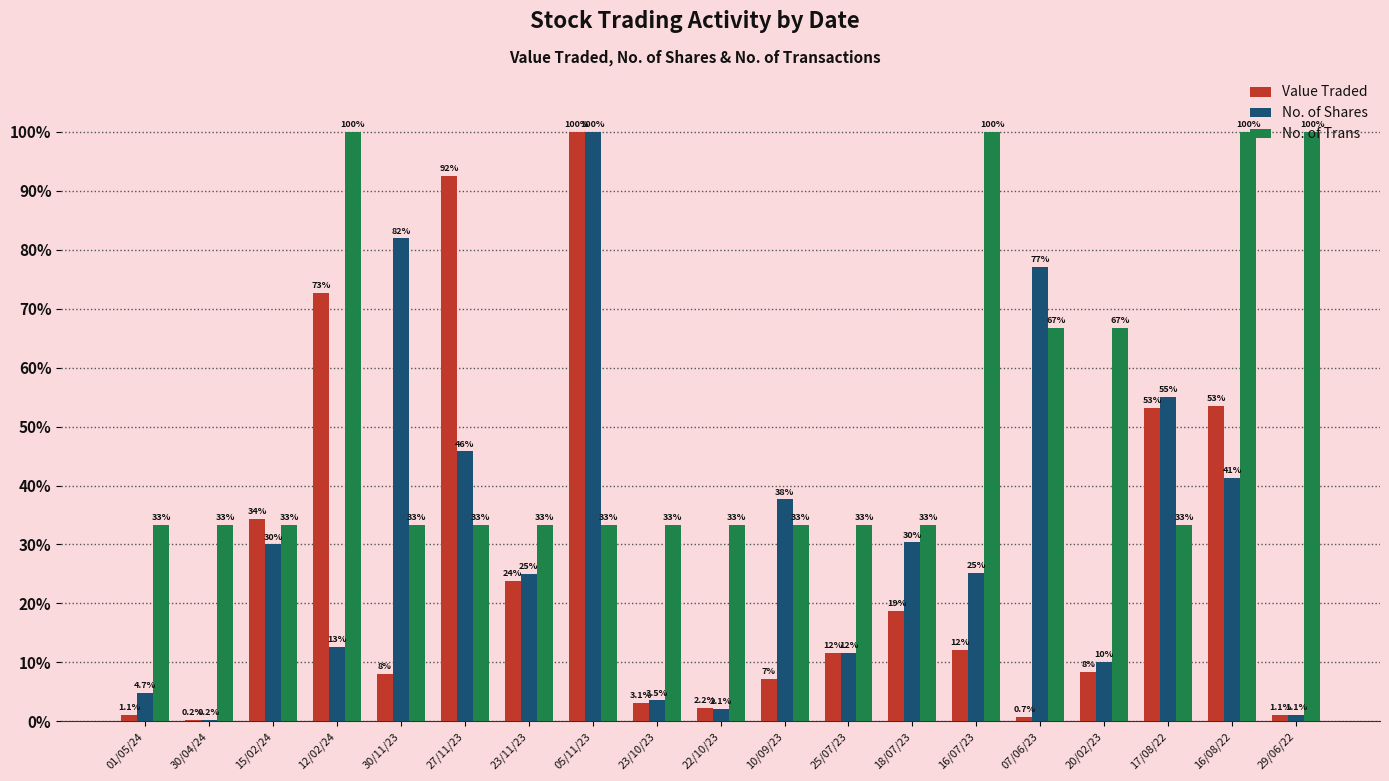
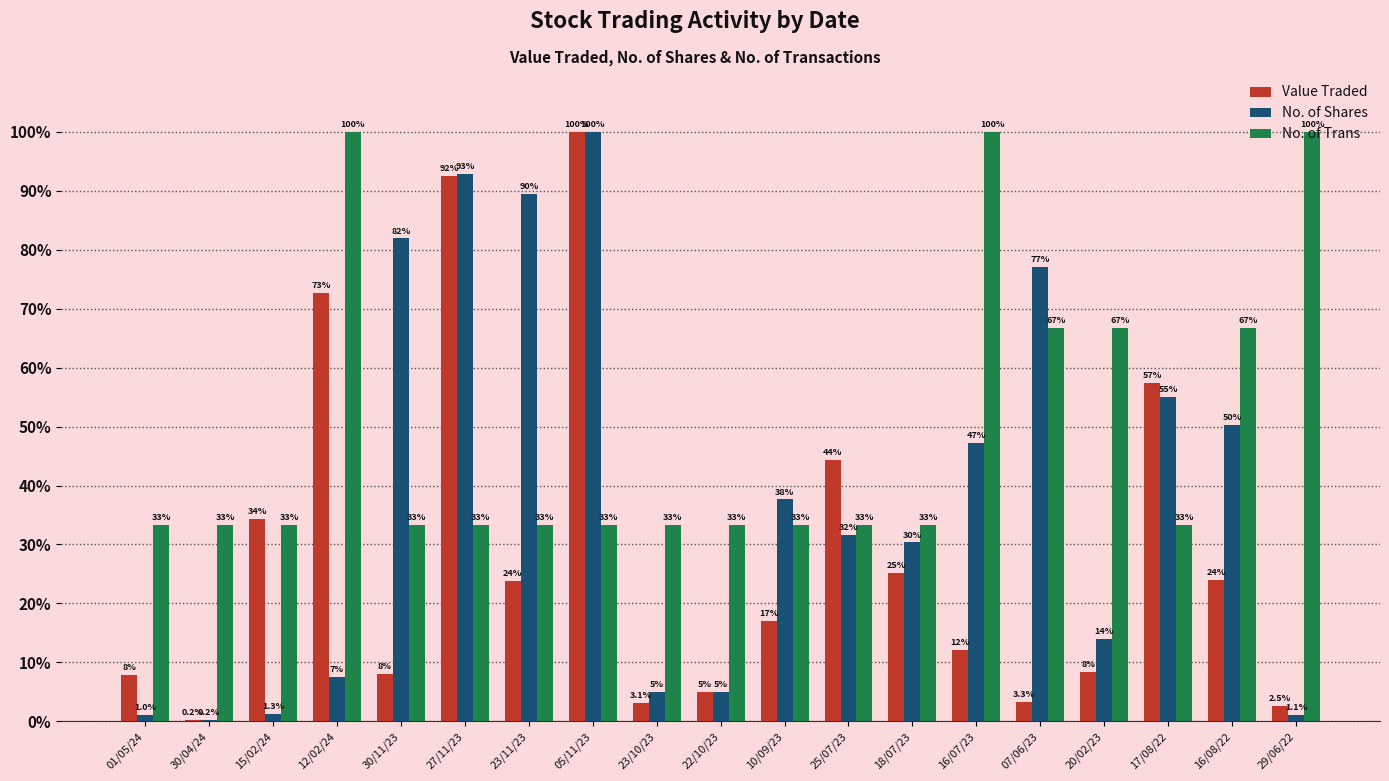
Value Traded, 01/05/24: 1.1% -> 8%
No. of Shares, 01/05/24: 4.7% -> 1.0%
No. of Shares, 15/02/24: 30% -> 1.3%
No. of Shares, 12/02/24: 13% -> 7%
No. of Shares, 27/11/23: 46% -> 93%
No. of Shares, 23/11/23: 25% -> 90%
No. of Shares, 23/10/23: 3.5% -> 5%
Value Traded, 22/10/23: 2.2% -> 5%
No. of Shares, 22/10/23: 2.1% -> 5%
Value Traded, 10/09/23: 7% -> 17%
Value Traded, 25/07/23: 12% -> 44%
No. of Shares, 25/07/23: 12% -> 32%
Value Traded, 18/07/23: 19% -> 25%
No. of Shares, 16/07/23: 25% -> 47%
Value Traded, 07/06/23: 0.7% -> 3.3%
No. of Shares, 20/02/23: 10% -> 14%
Value Traded, 17/08/22: 53% -> 57%
Value Traded, 16/08/22: 53% -> 24%
No. of Shares, 16/08/22: 41% -> 50%
No. of Trans, 16/08/22: 100% -> 67%
Value Traded, 29/06/22: 1.1% -> 2.5%
